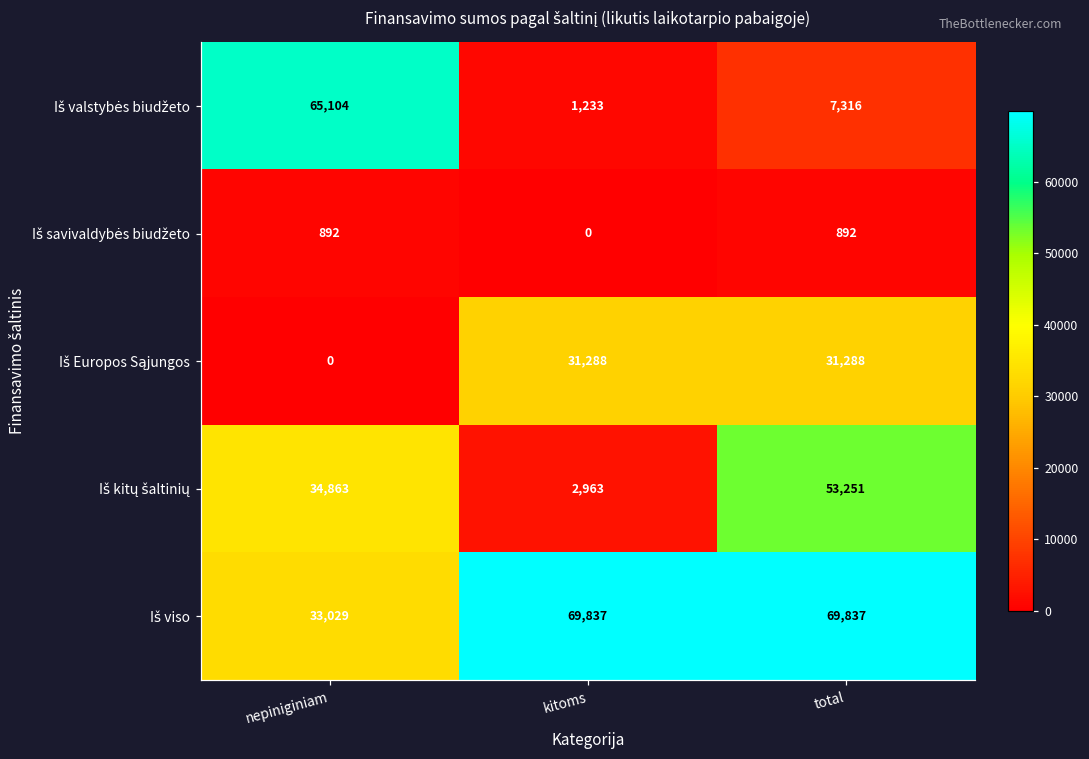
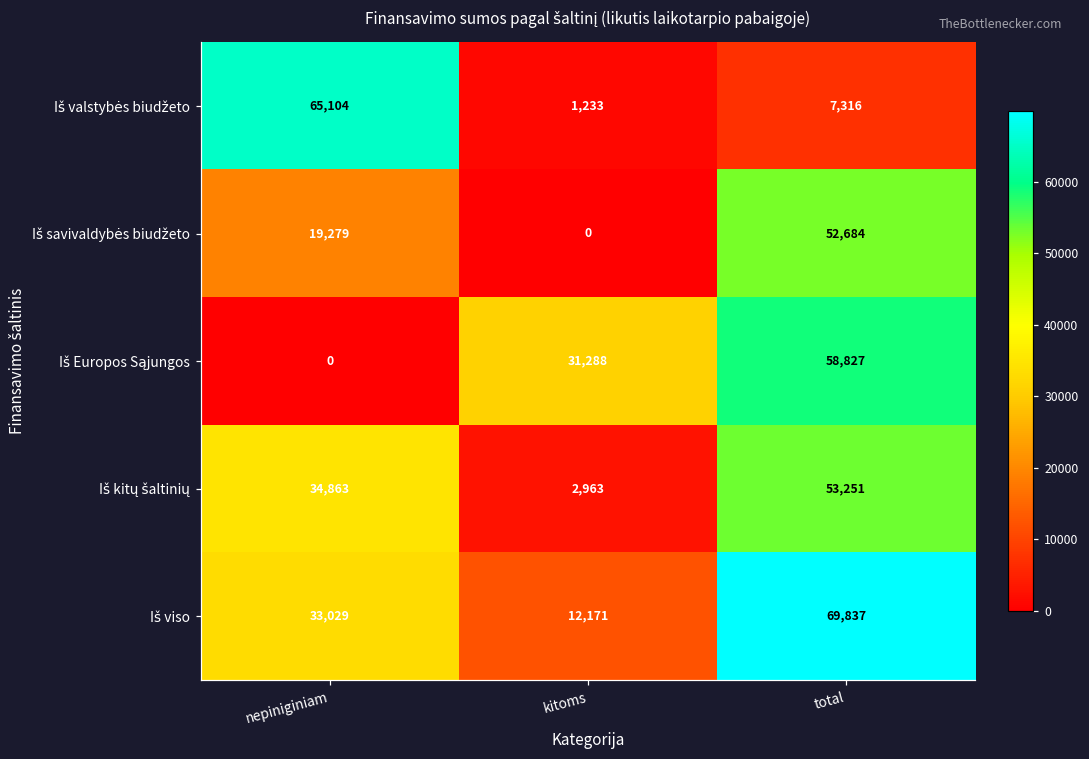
Iš savivaldybės biudžeto, nepiniginiam: 892 -> 19,279
Iš savivaldybės biudžeto, total: 892 -> 52,684
Iš Europos Sąjungos, total: 31,288 -> 58,827
Iš viso, kitoms: 69,837 -> 12,171
